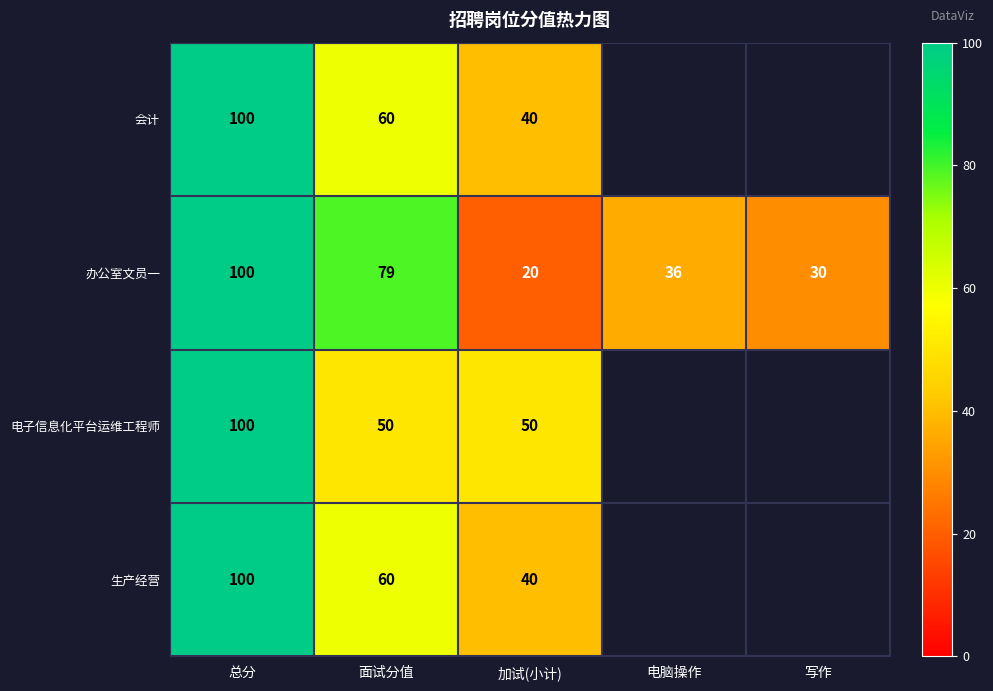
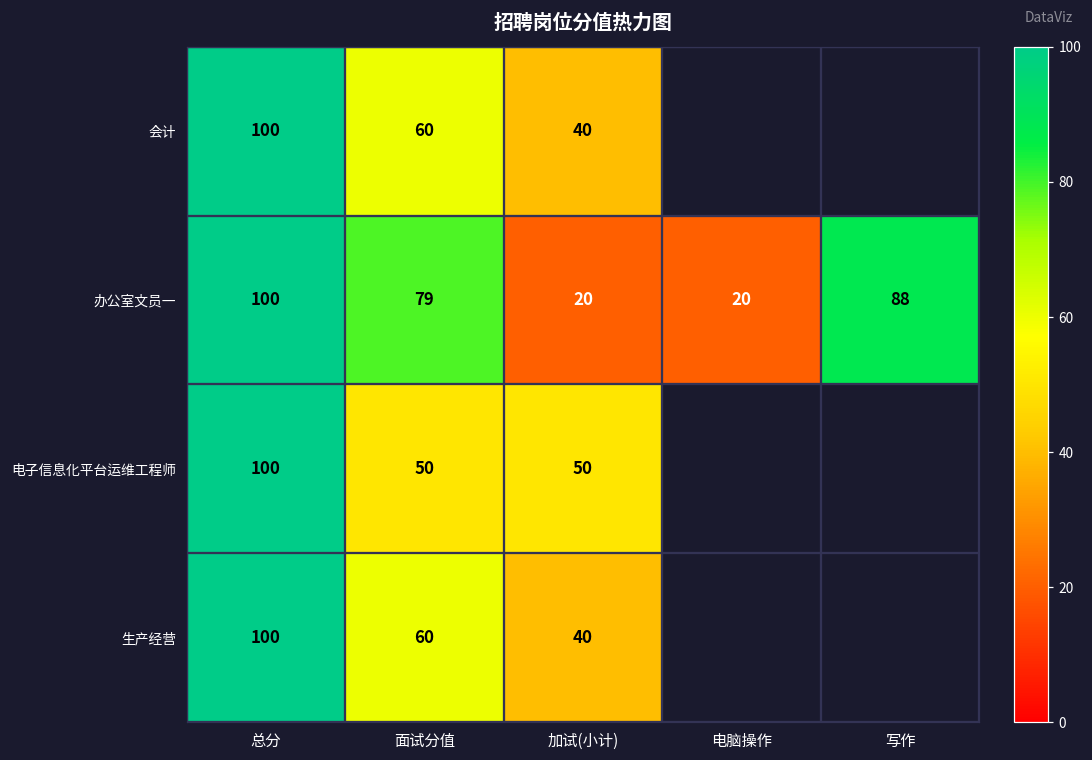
办公室文员一, 电脑操作: 36 -> 20
办公室文员一, 写作: 30 -> 88
